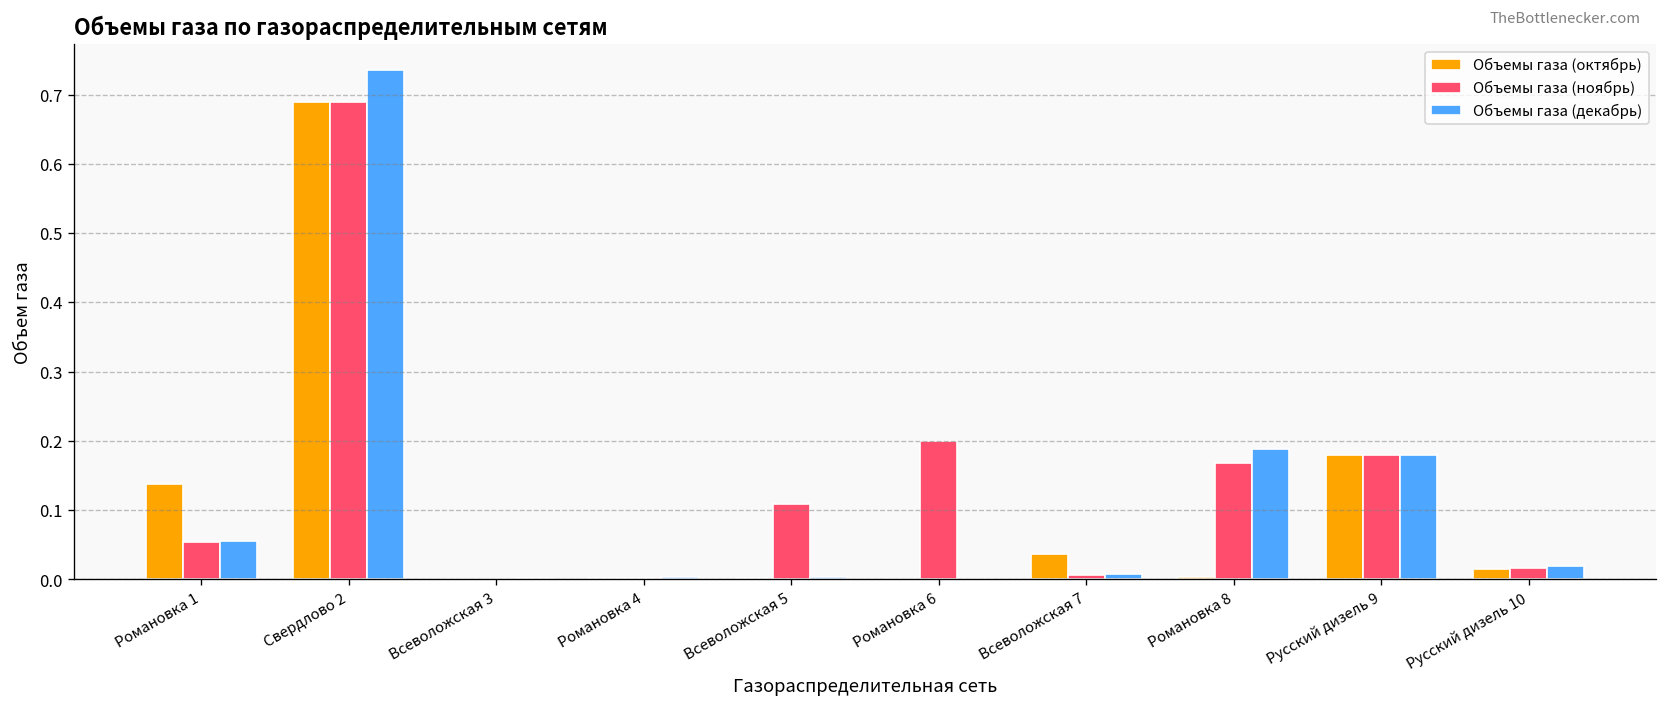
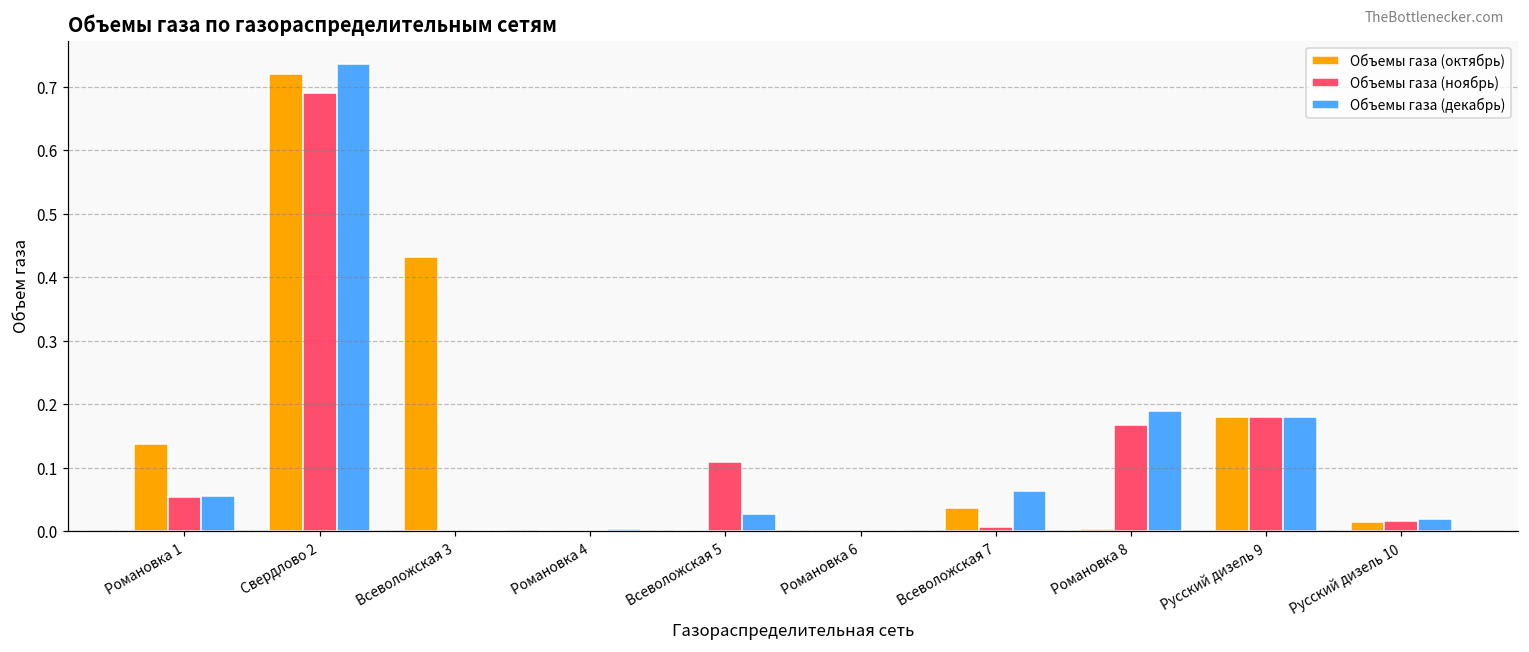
Объемы газа (октябрь), Свердлово 2: 0.69 -> 0.72
Объемы газа (октябрь), Всеволожская 3: 0.00 -> 0.43
Объемы газа (декабрь), Всеволожская 5: 0.00 -> 0.03
Объемы газа (ноябрь), Романовка 6: 0.2 -> 0.0
Объемы газа (декабрь), Всеволожская 7: 0.01 -> 0.06
